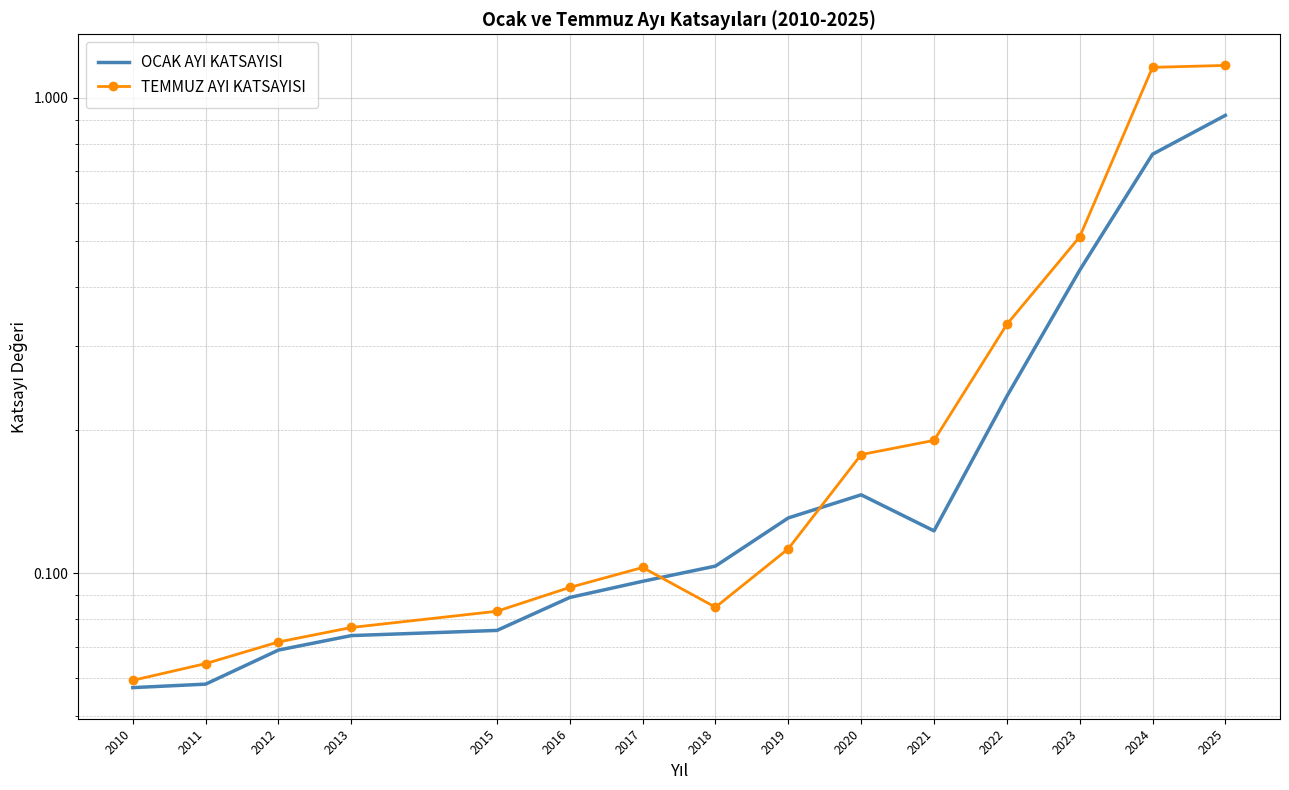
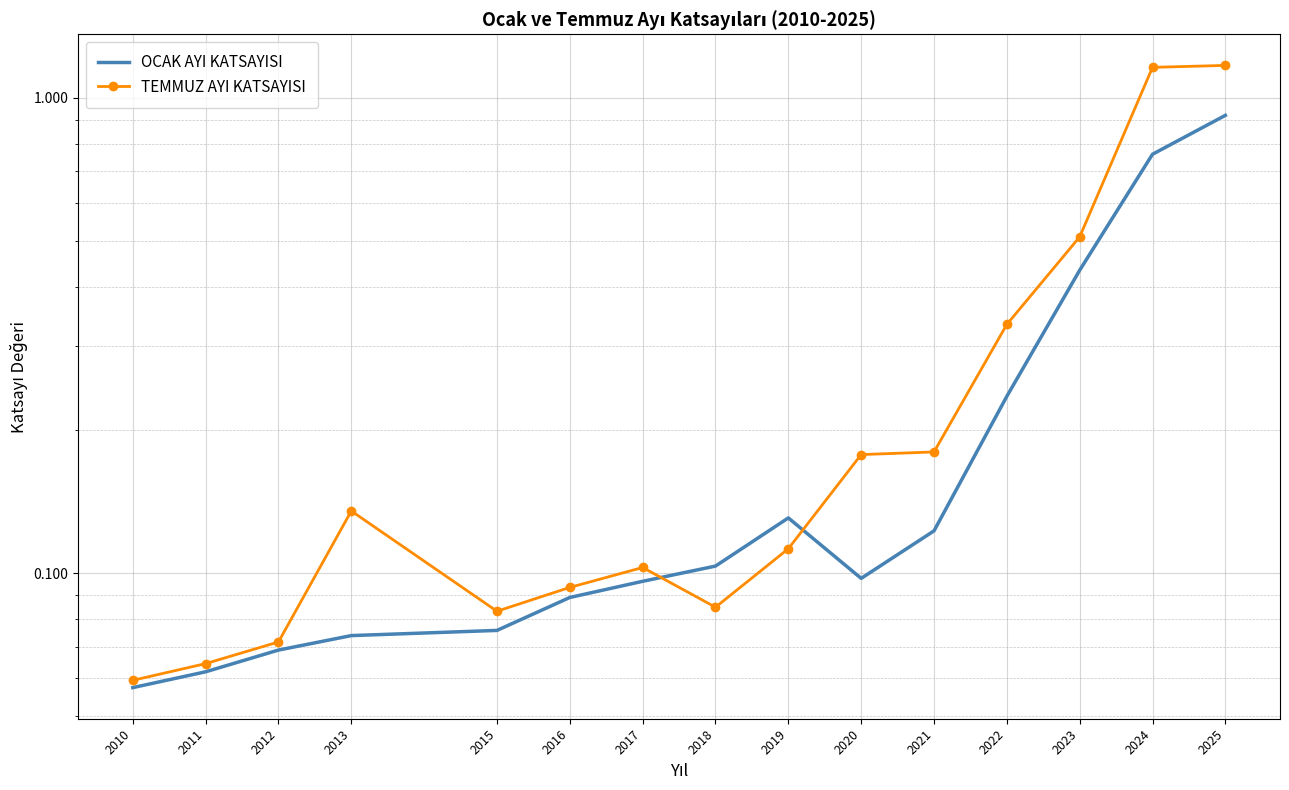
OCAK AYI KATSAYISI, 2011: 0.058 -> 0.062
TEMMUZ AYI KATSAYISI, 2013: 0.077 -> 0.135
OCAK AYI KATSAYISI, 2020: 0.146 -> 0.097
TEMMUZ AYI KATSAYISI, 2021: 0.190 -> 0.180
